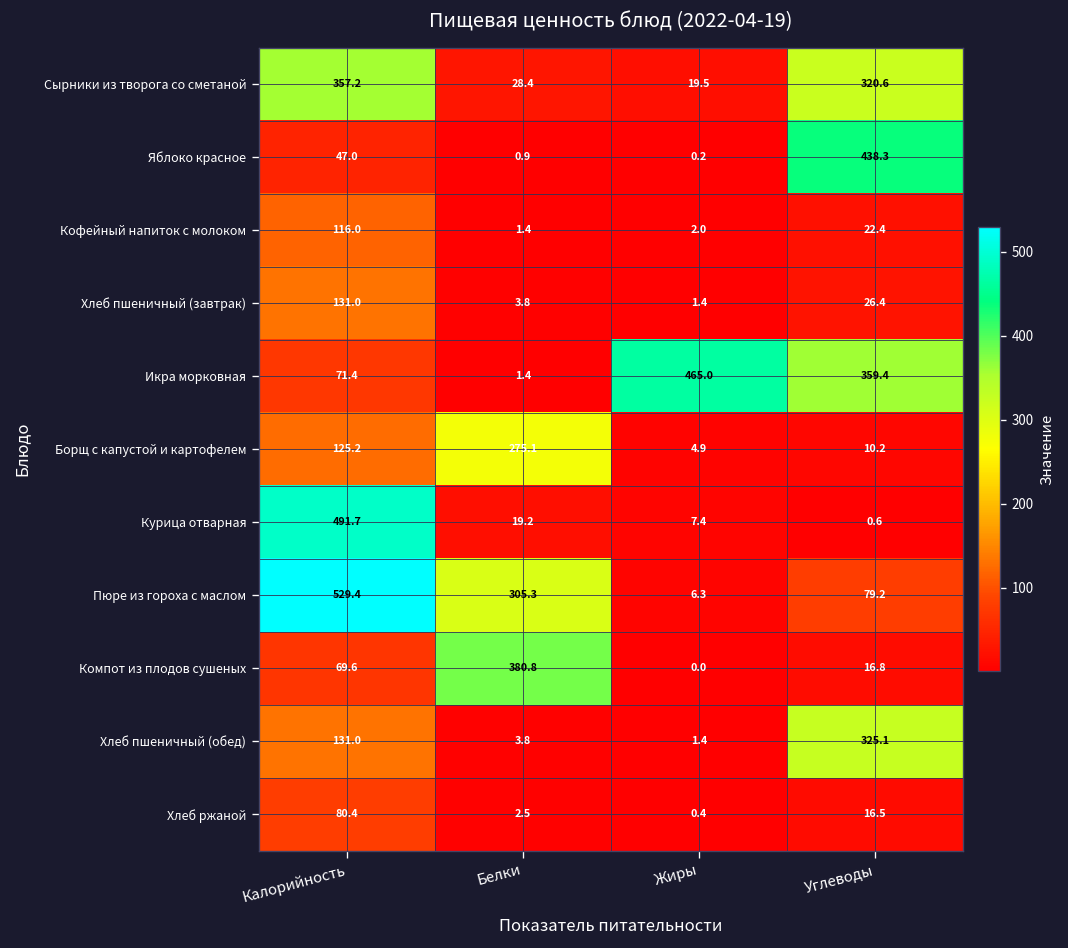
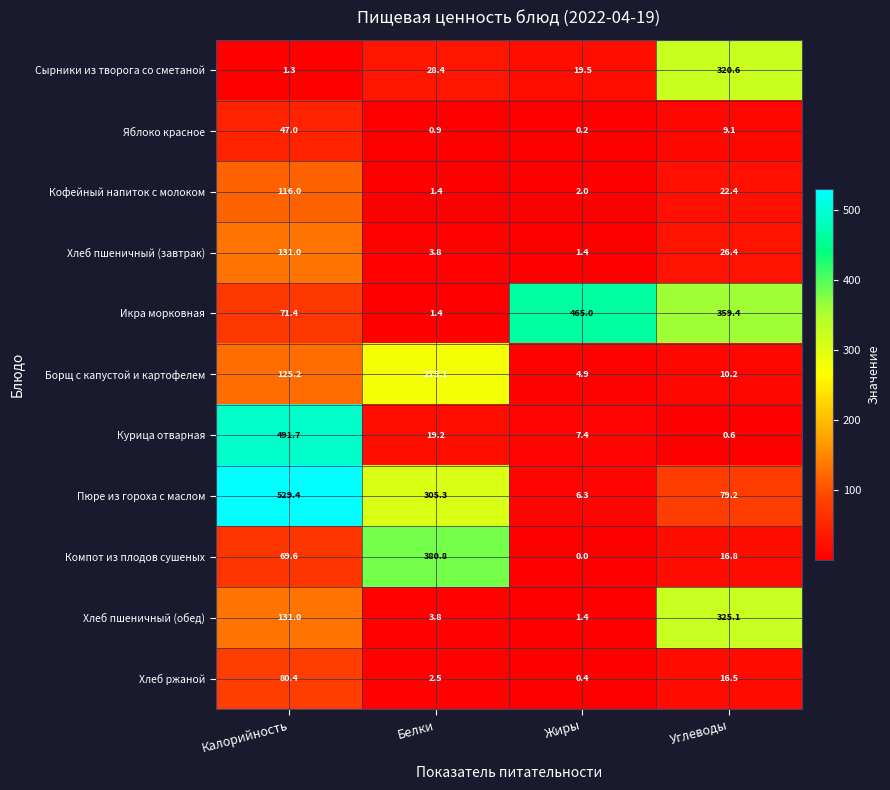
Сырники из творога со сметаной, Калорийность: 357.2 -> 1.3
Яблоко красное, Углеводы: 438.3 -> 9.1
